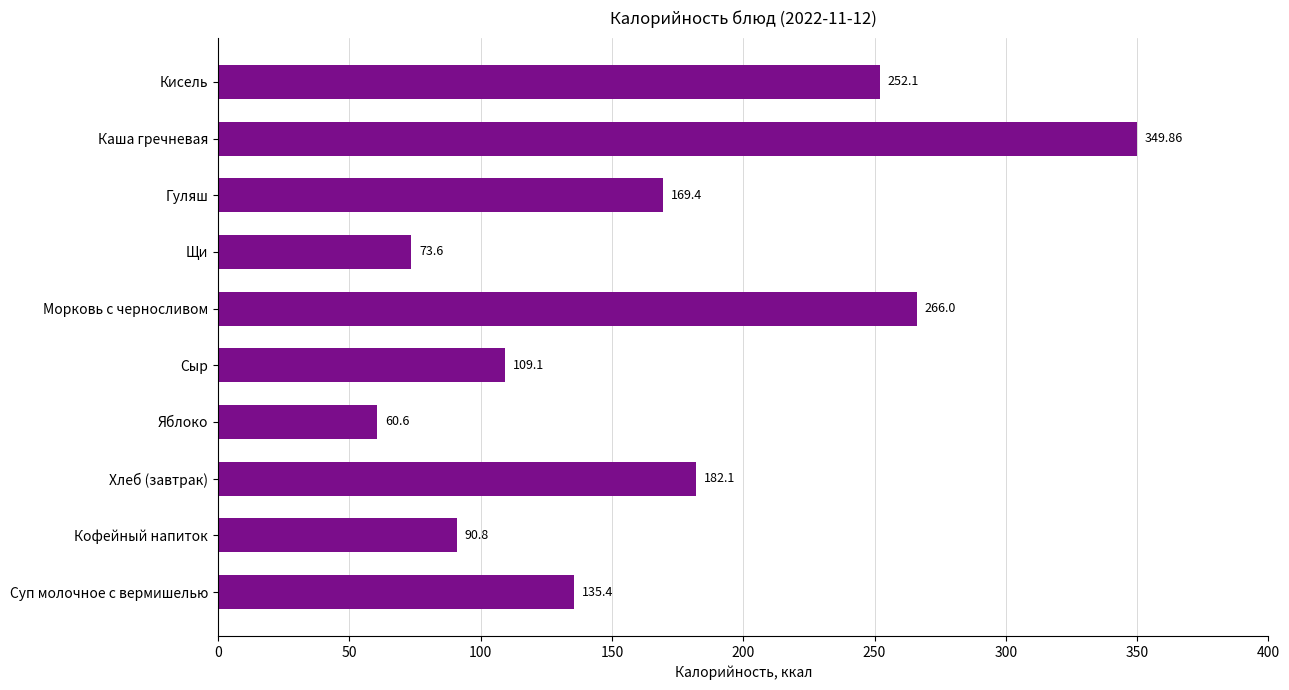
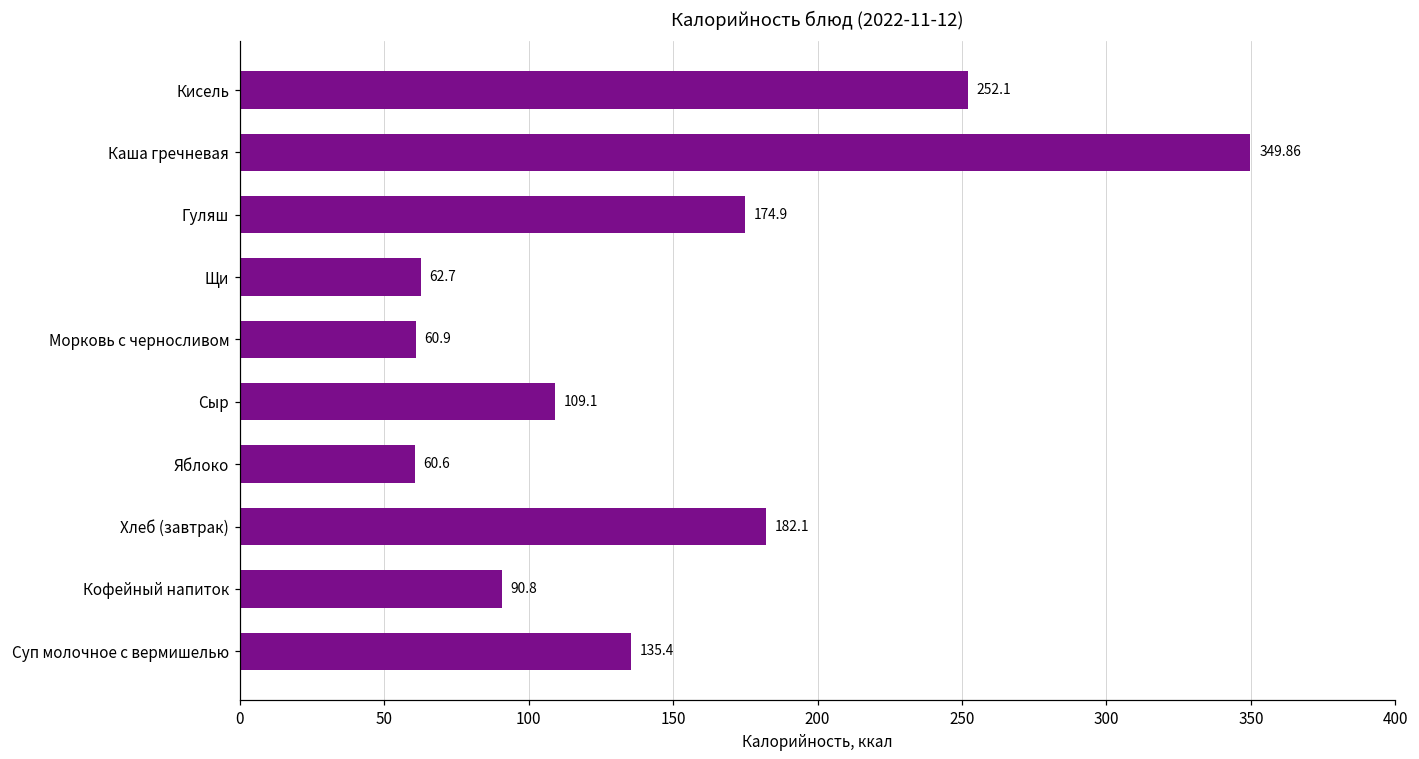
Гуляш: 169.4 -> 174.9
Щи: 73.6 -> 62.7
Морковь с черносливом: 266.0 -> 60.9
